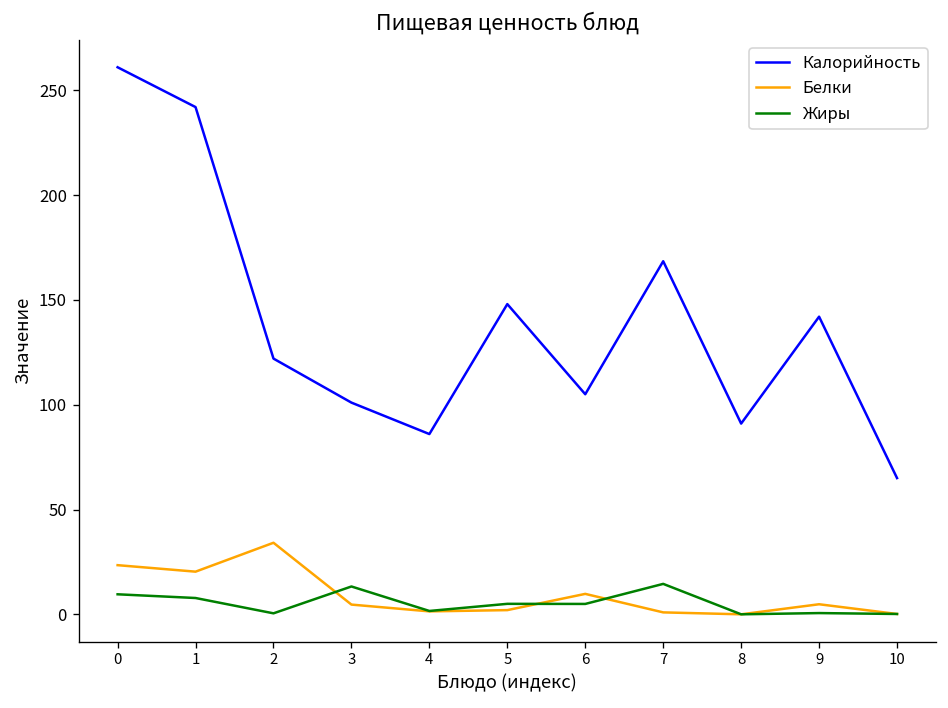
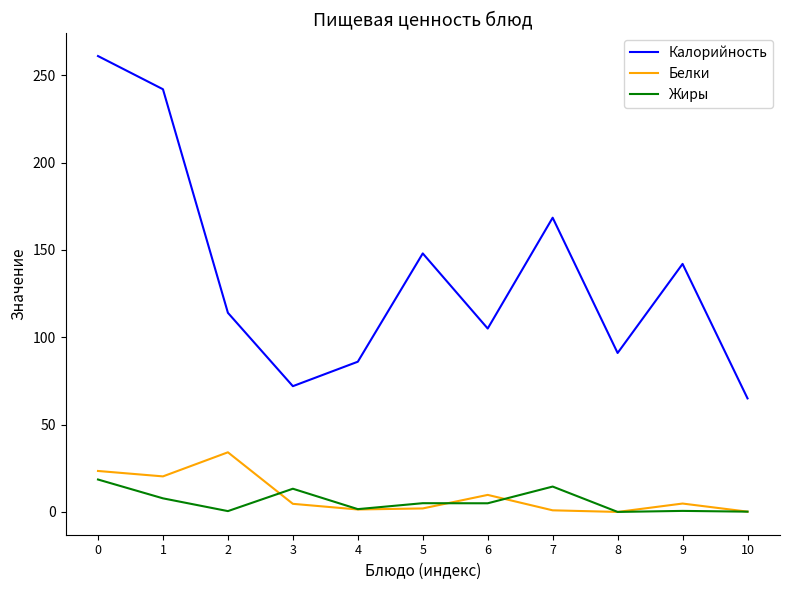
Жиры, 0: 10 -> 19
Калорийность, 2: 122 -> 114
Калорийность, 3: 101 -> 72
